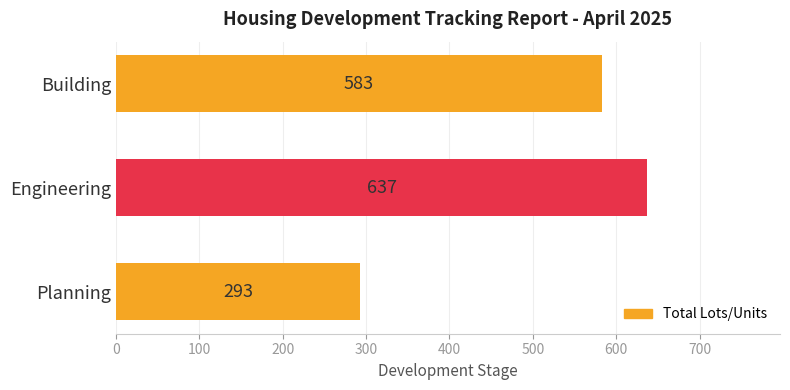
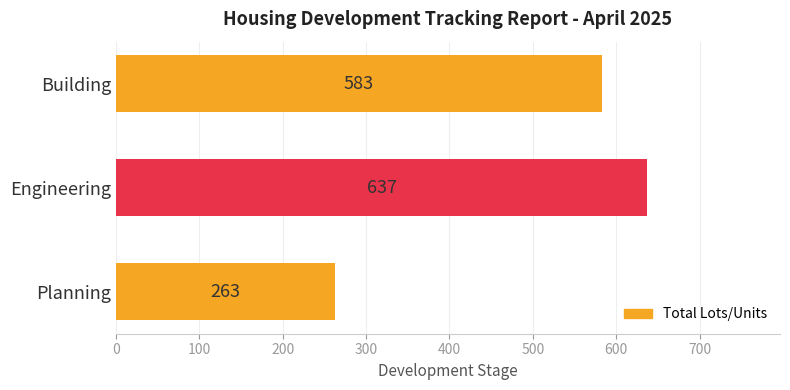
Planning: 293 -> 263
